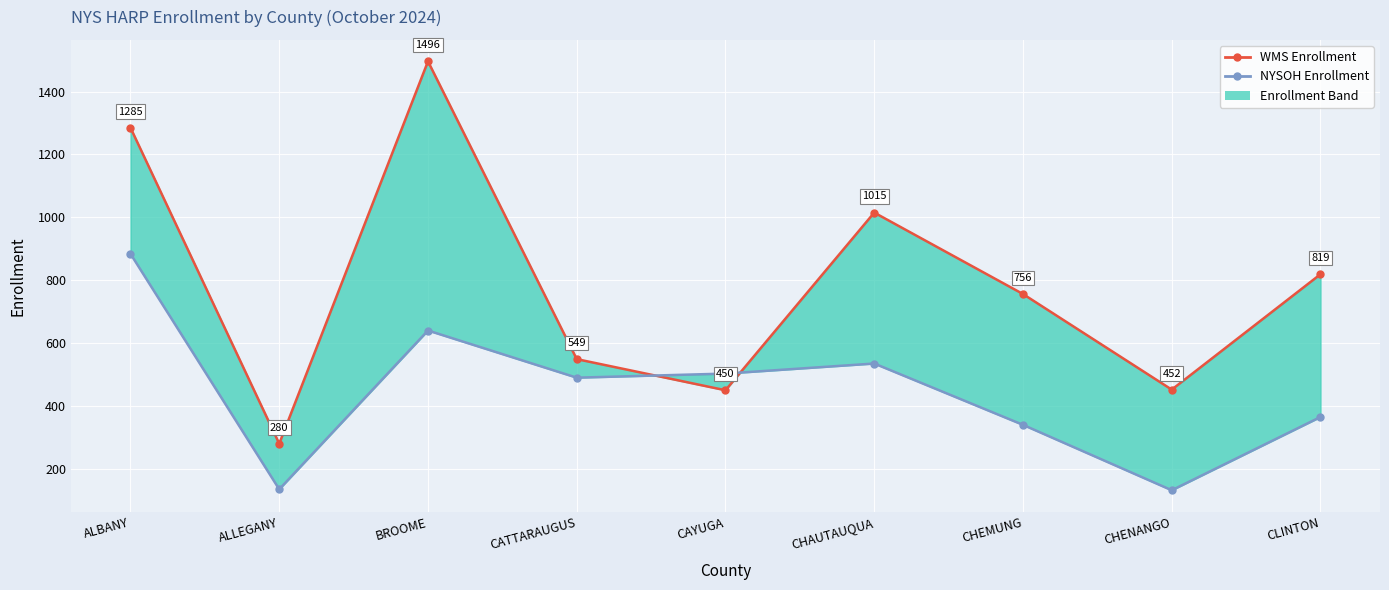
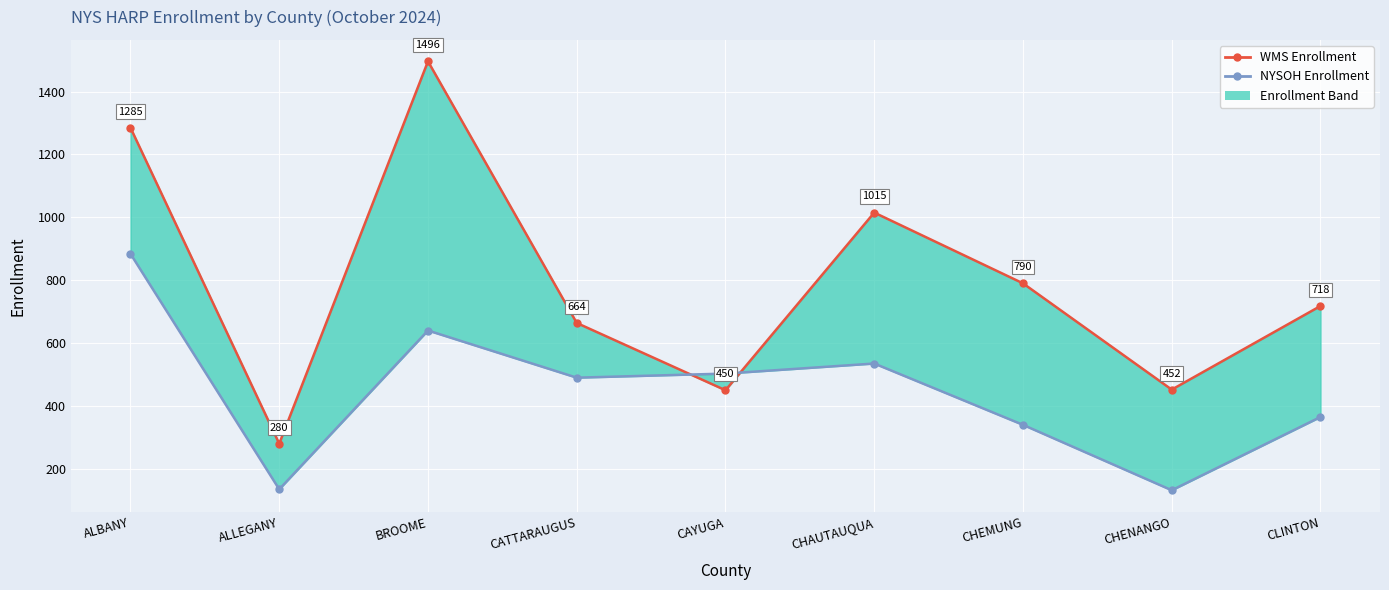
WMS Enrollment, CATTARAUGUS: 549 -> 664
WMS Enrollment, CHEMUNG: 756 -> 790
WMS Enrollment, CLINTON: 819 -> 718
